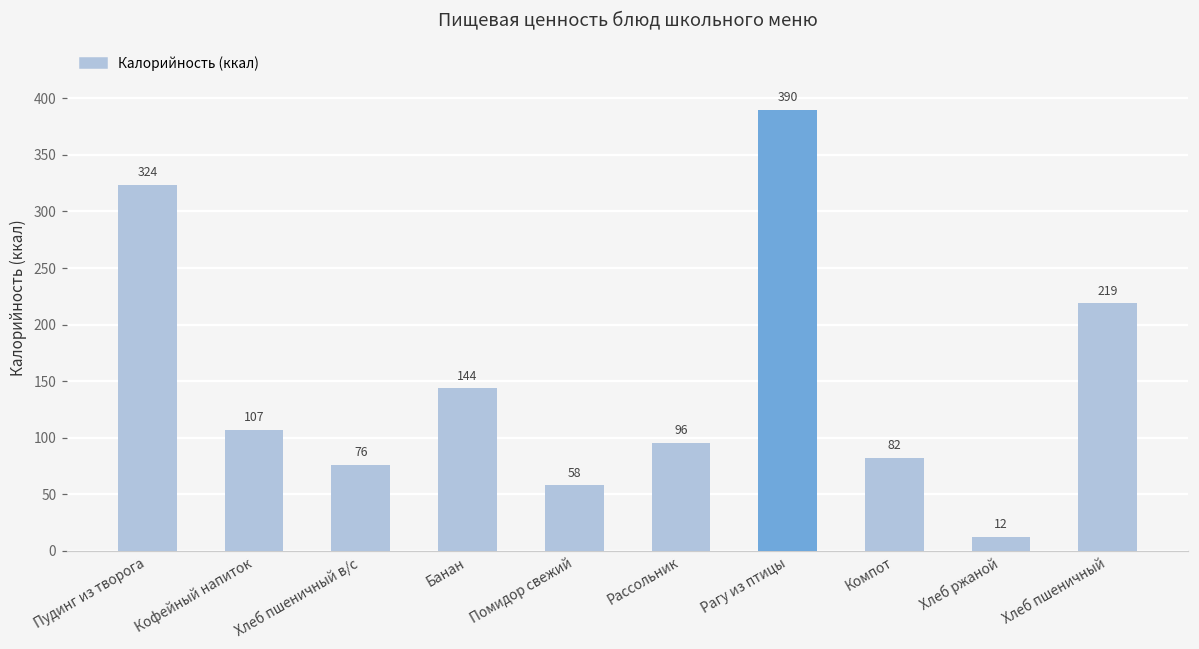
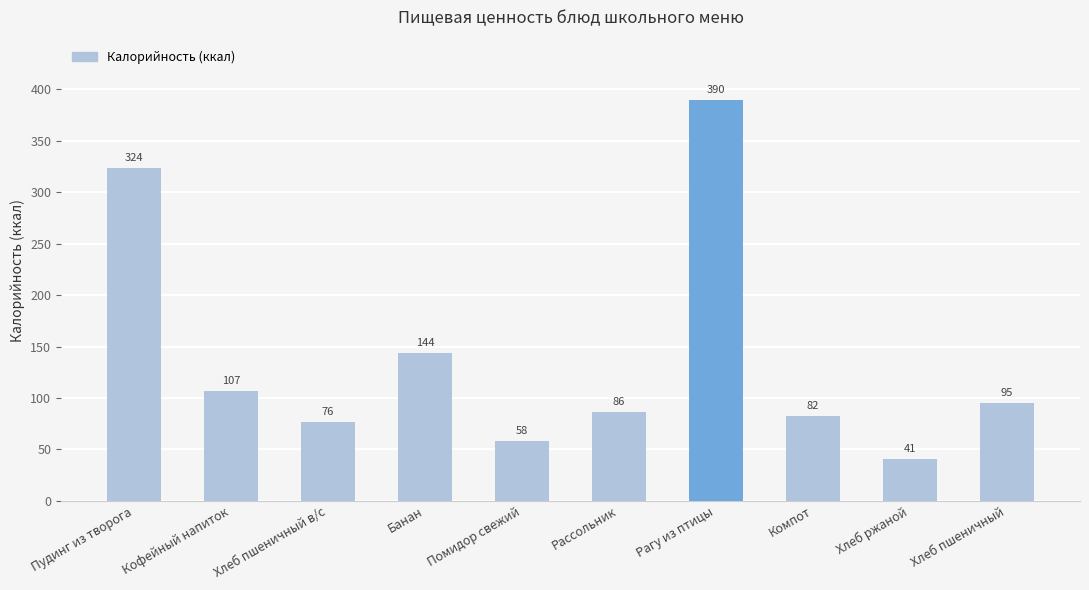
Рассольник: 96 -> 86
Хлеб ржаной: 12 -> 41
Хлеб пшеничный: 219 -> 95
